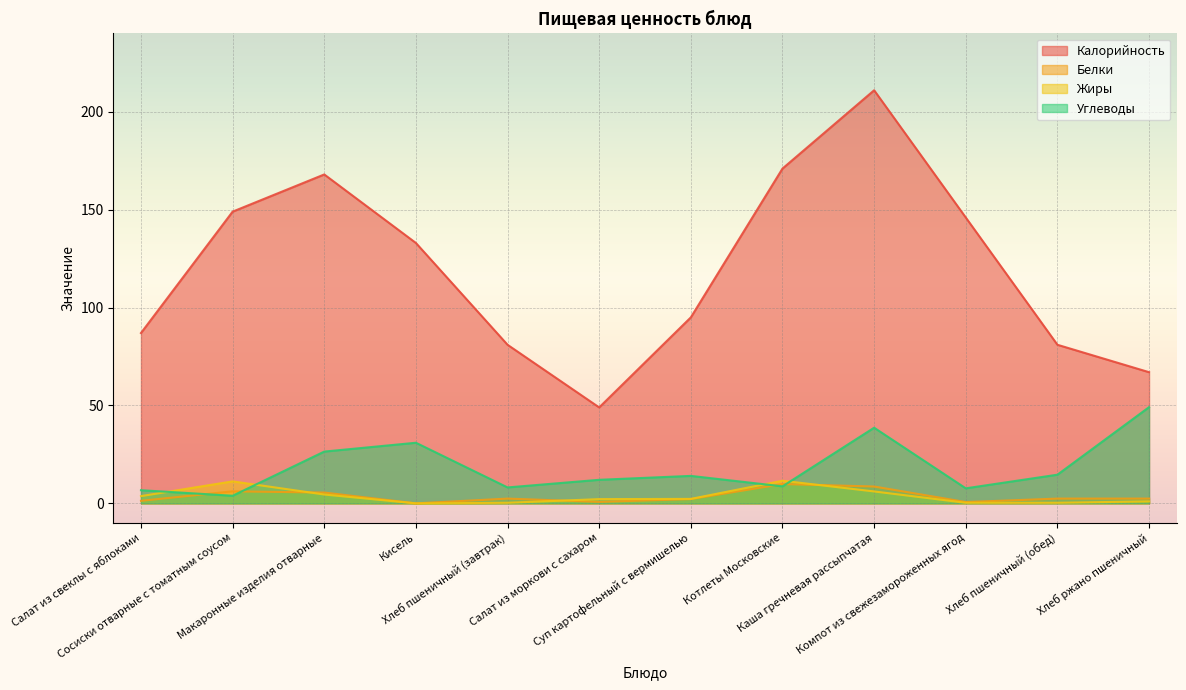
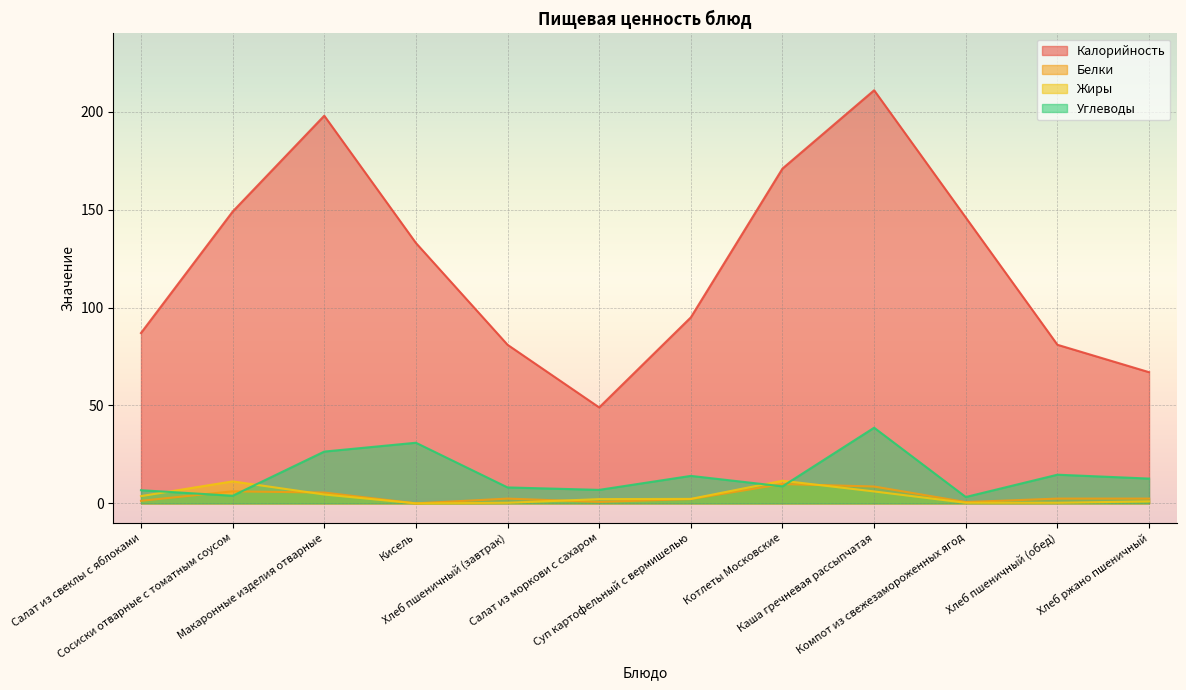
Калорийность, Макаронные изделия отварные: 168 -> 198
Углеводы, Салат из моркови с сахаром: 12 -> 7
Углеводы, Компот из свежезамороженных ягод: 8 -> 3
Углеводы, Хлеб ржано пшеничный: 49 -> 13
